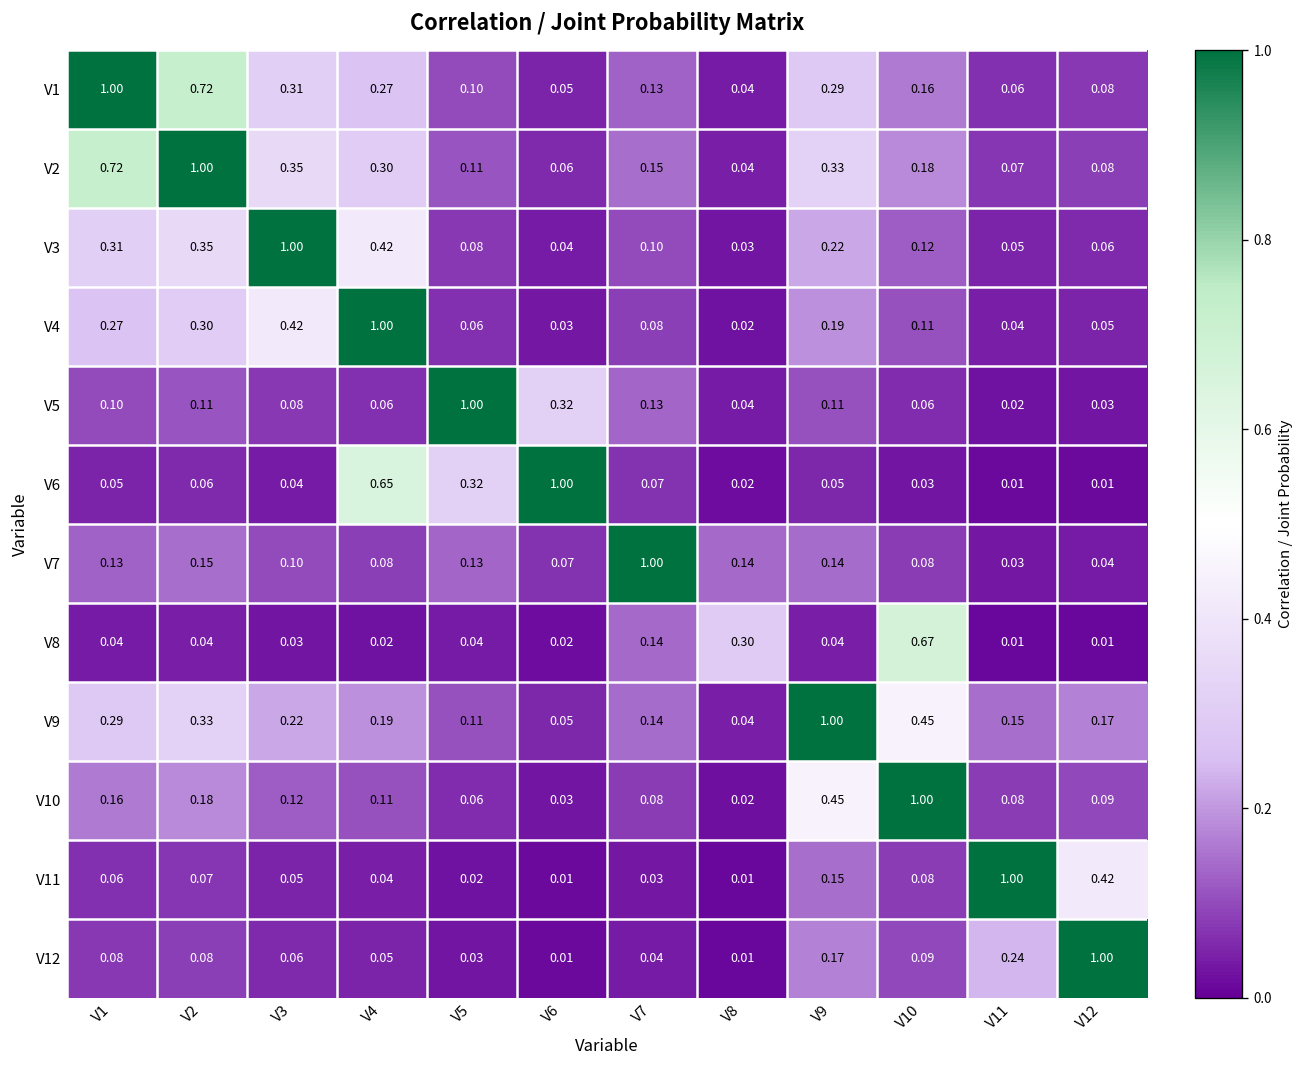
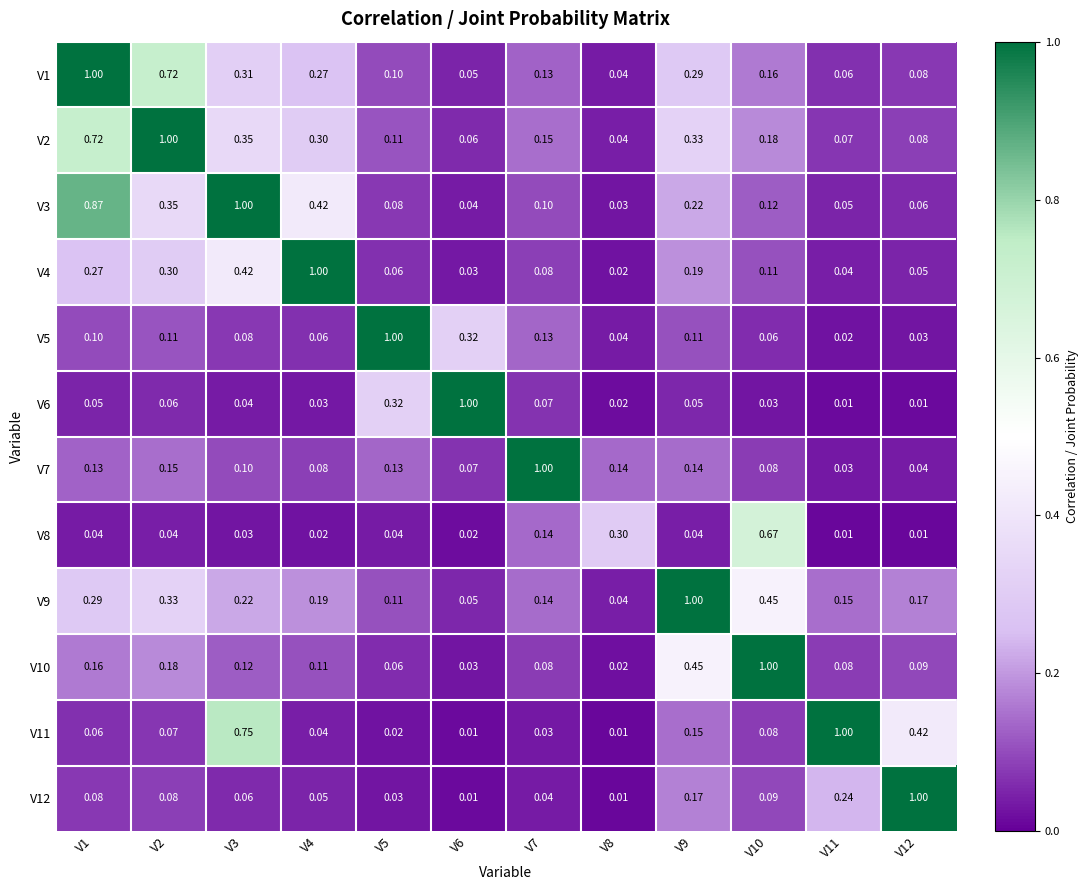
V3, V1: 0.31 -> 0.87
V6, V4: 0.65 -> 0.03
V11, V3: 0.05 -> 0.75
